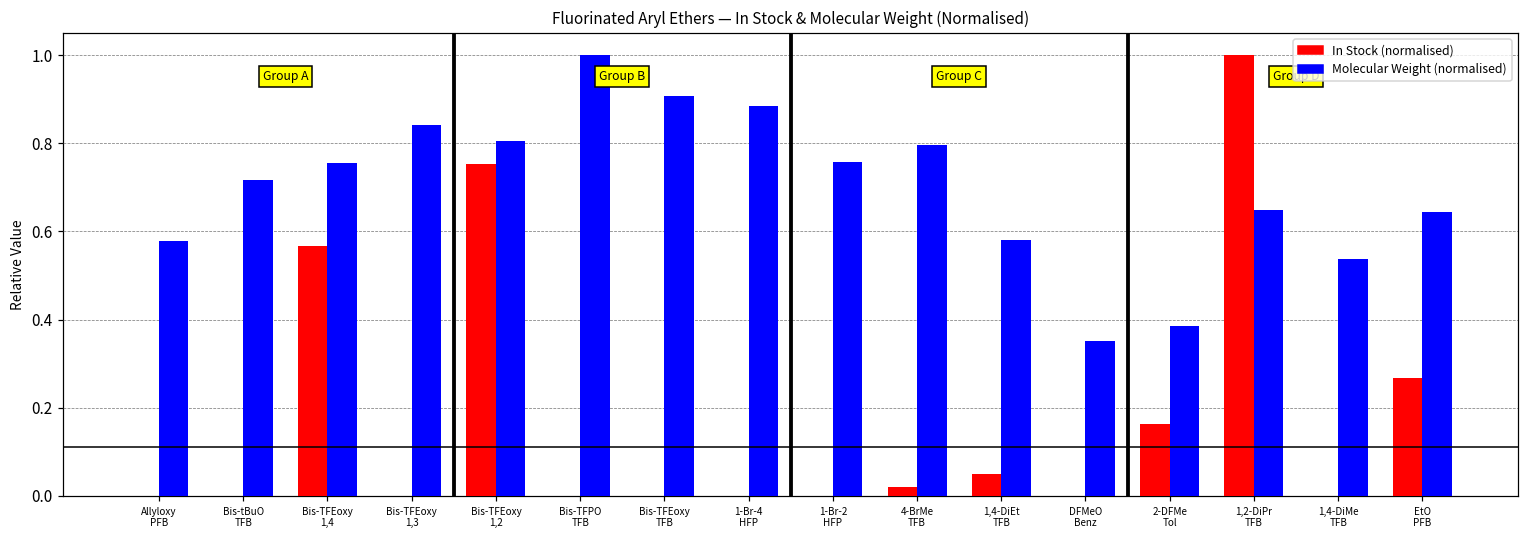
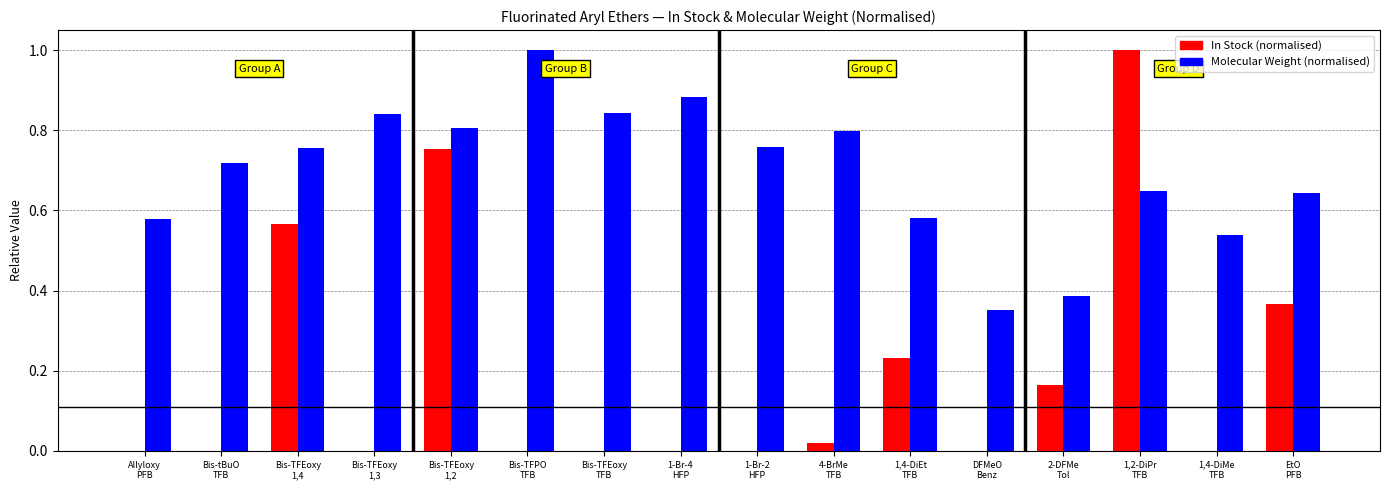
Molecular Weight (normalised), Bis-TFEoxy TFB: 0.91 -> 0.84
In Stock (normalised), 1,4-DiEt TFB: 0.05 -> 0.23
In Stock (normalised), EtO PFB: 0.27 -> 0.37
